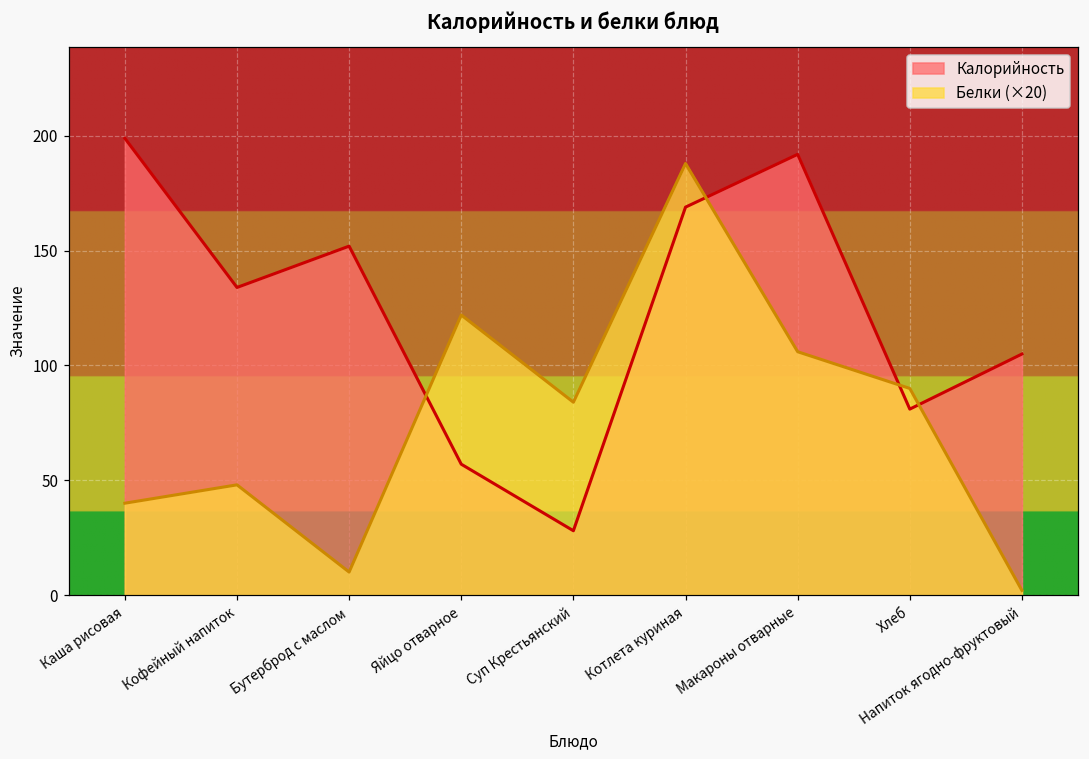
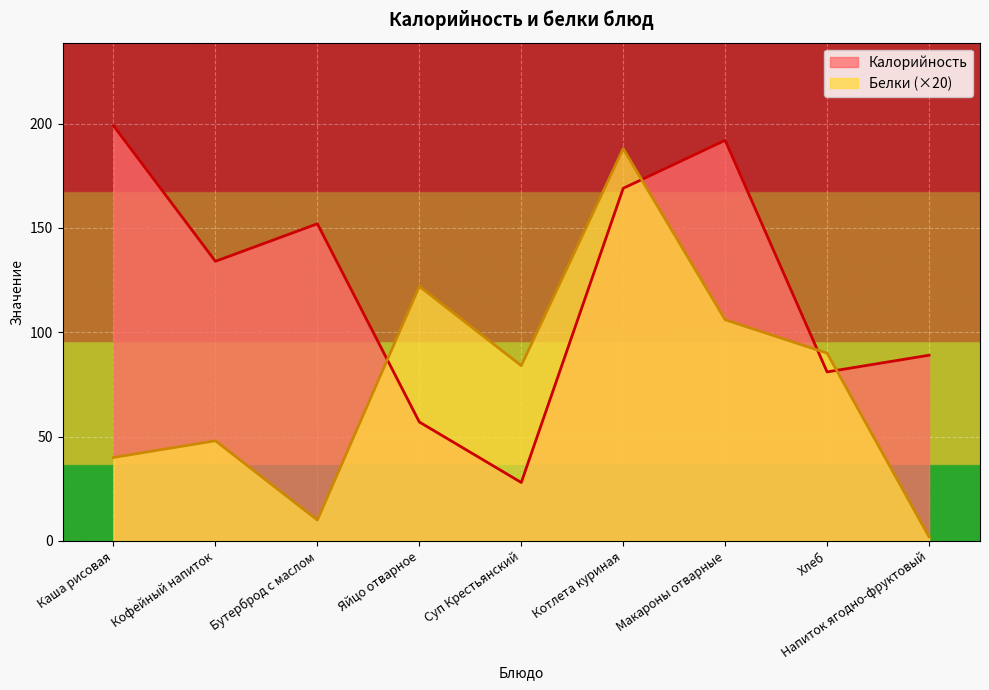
Калорийность, Напиток ягодно-фруктовый: 105 -> 89
